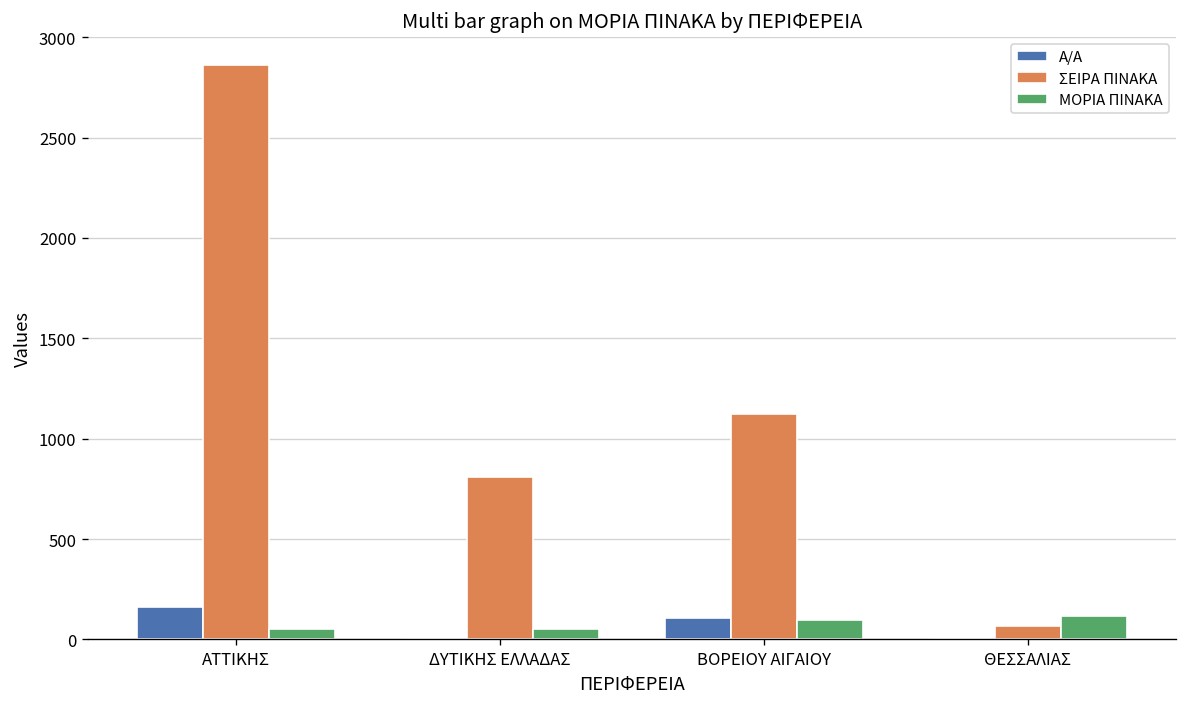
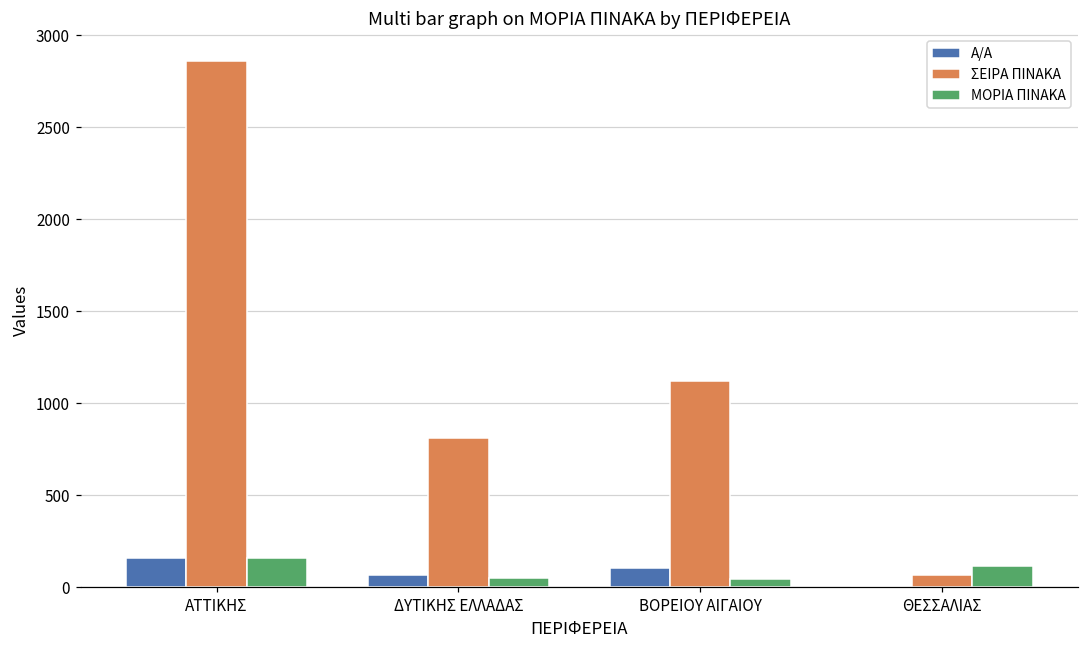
ΜΟΡΙΑ ΠΙΝΑΚΑ, ΑΤΤΙΚΗΣ: 50 -> 160
Α/Α, ΔΥΤΙΚΗΣ ΕΛΛΑΔΑΣ: 0 -> 70
ΜΟΡΙΑ ΠΙΝΑΚΑ, ΒΟΡΕΙΟΥ ΑΙΓΑΙΟΥ: 100 -> 50
